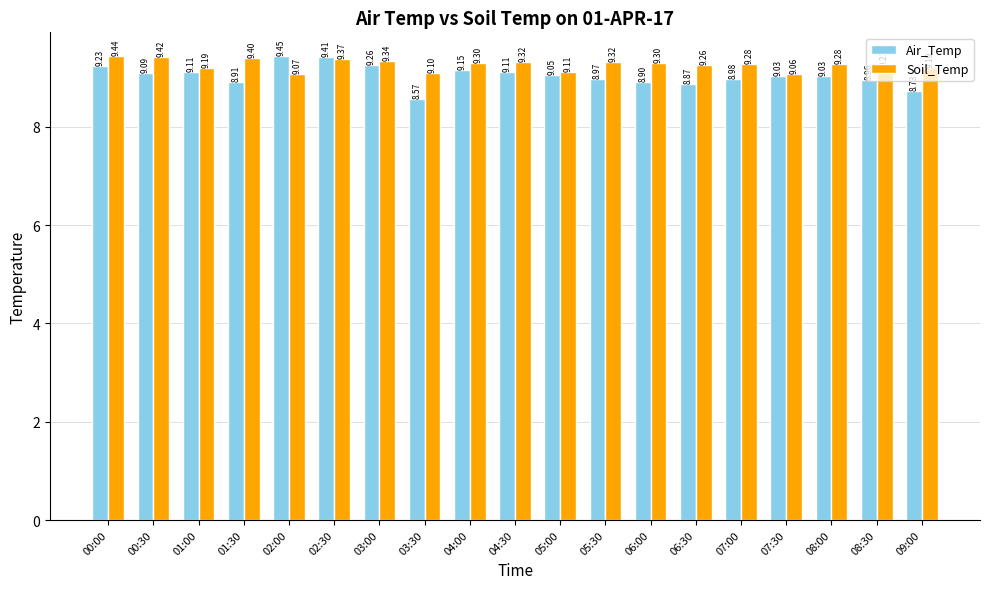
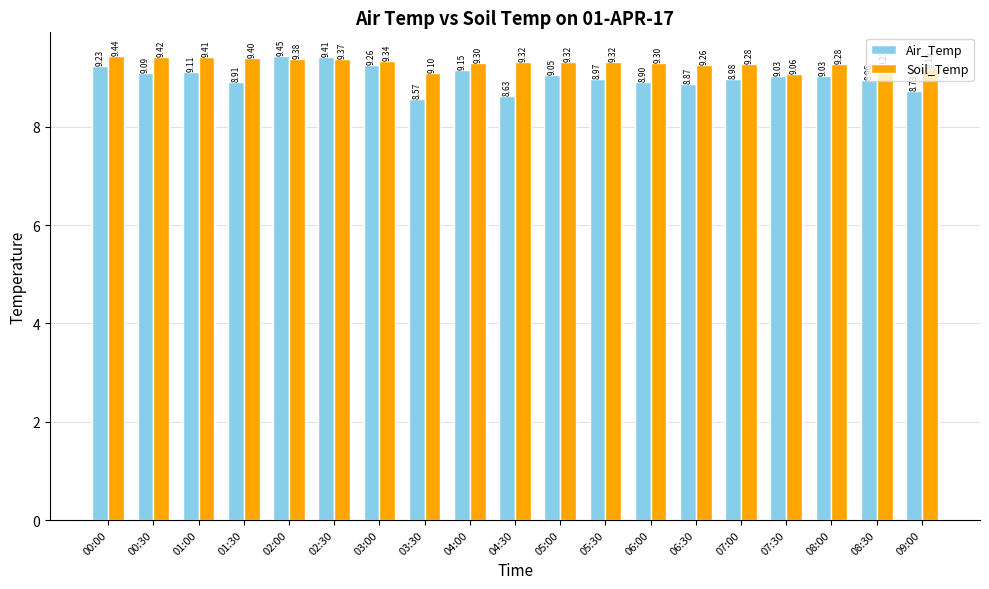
Soil_Temp, 01:00: 9.19 -> 9.41
Soil_Temp, 02:00: 9.07 -> 9.38
Air_Temp, 04:30: 9.11 -> 8.63
Soil_Temp, 05:00: 9.11 -> 9.32
